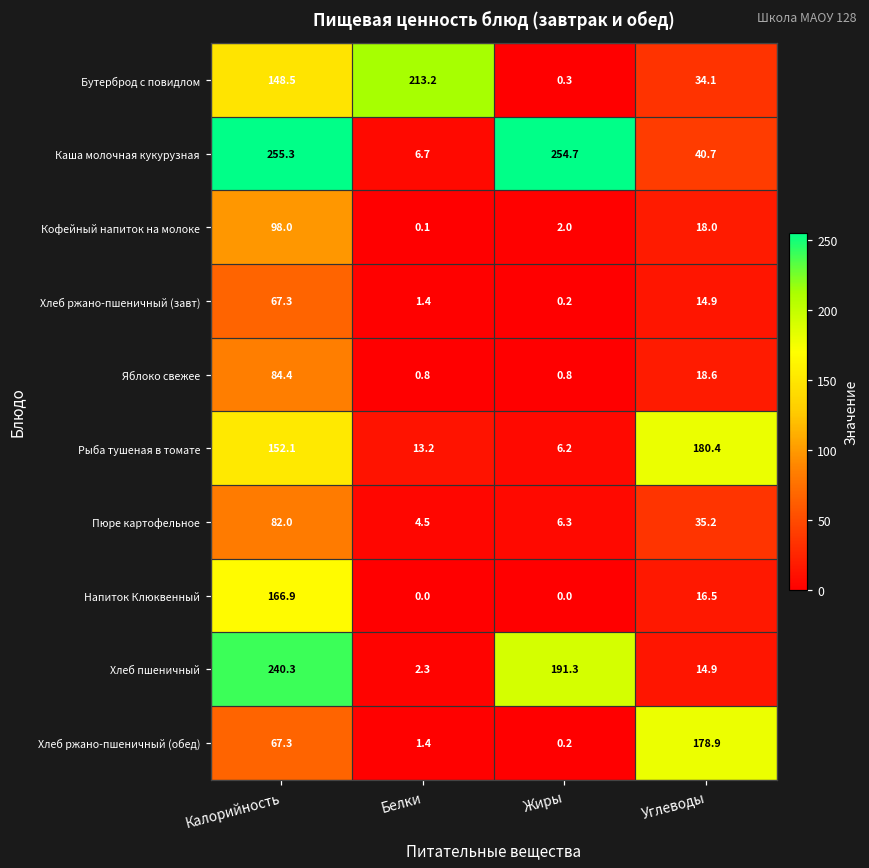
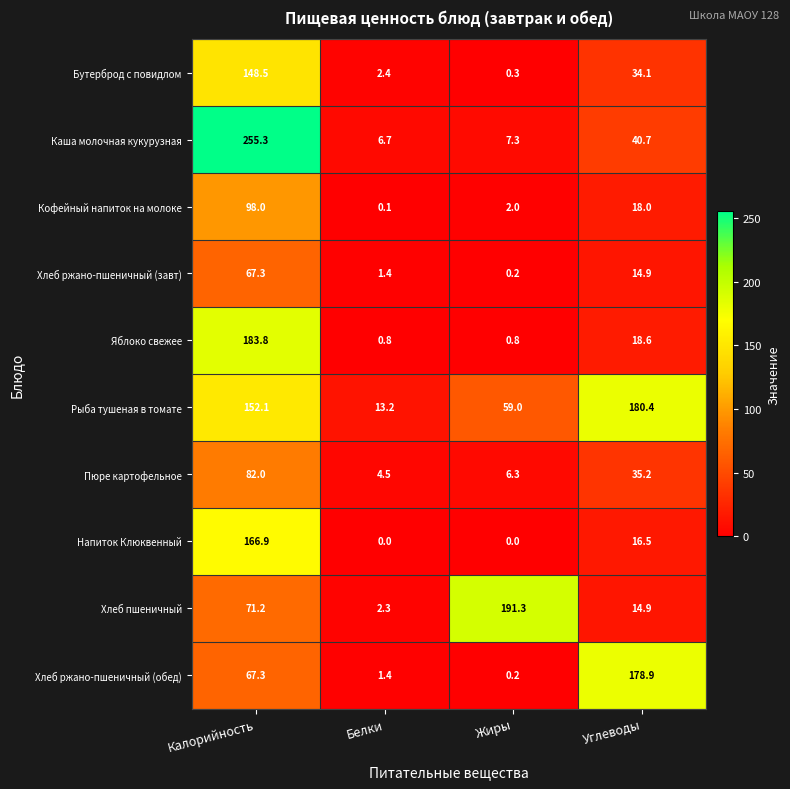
Бутерброд с повидлом, Белки: 213.2 -> 2.4
Каша молочная кукурузная, Жиры: 254.7 -> 7.3
Яблоко свежее, Калорийность: 84.4 -> 183.8
Рыба тушеная в томате, Жиры: 6.2 -> 59.0
Хлеб пшеничный, Калорийность: 240.3 -> 71.2
